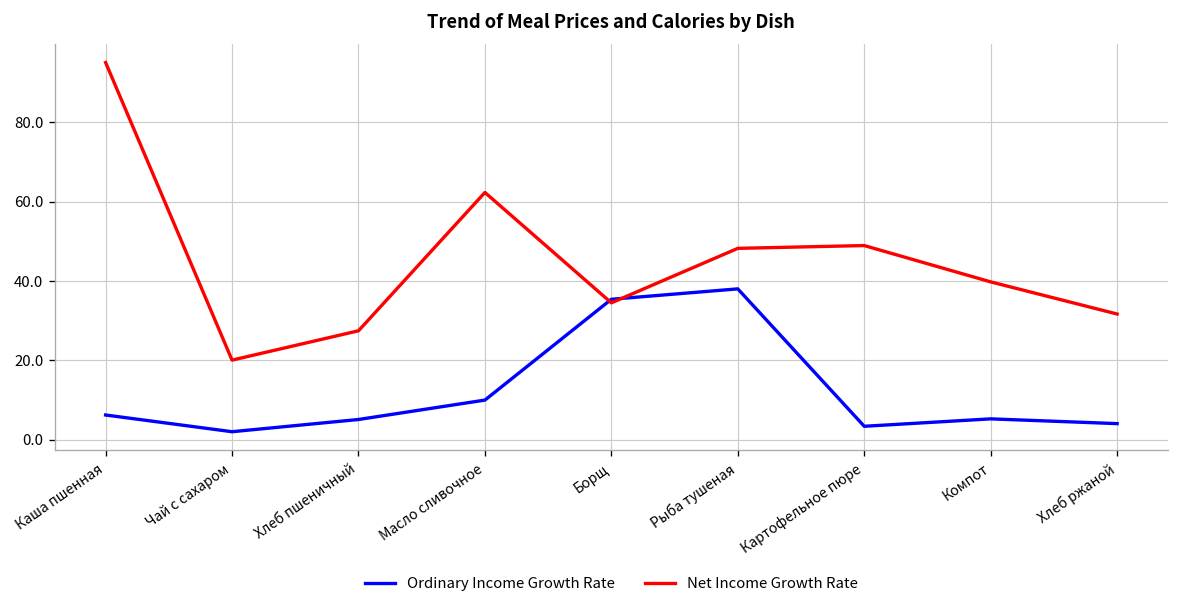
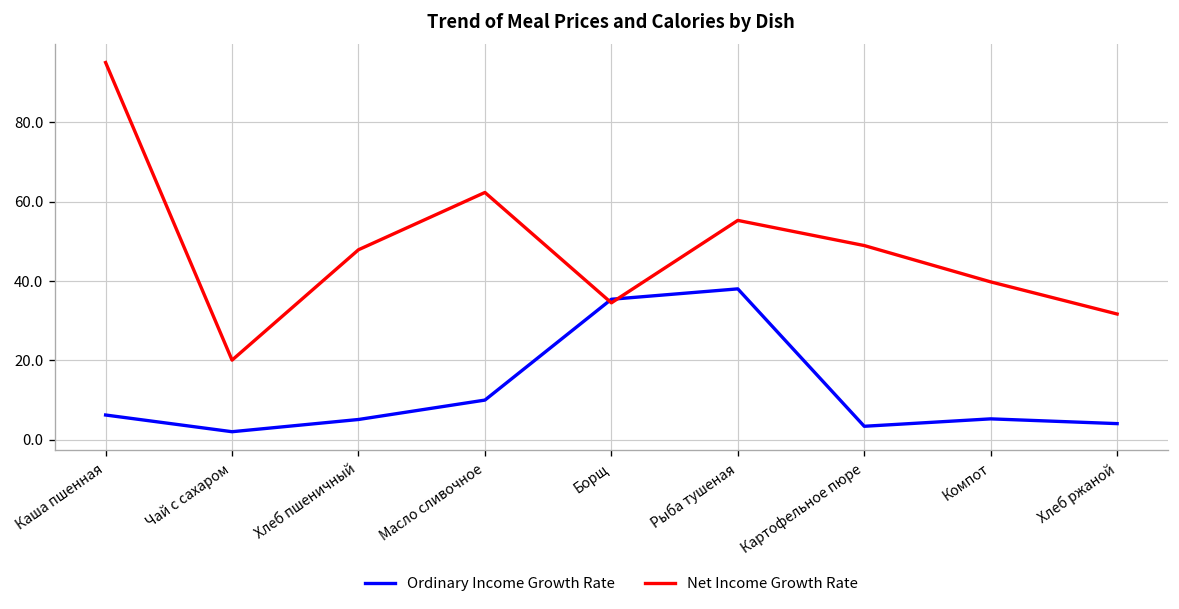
Net Income Growth Rate, Хлеб пшеничный: 27 -> 48
Net Income Growth Rate, Рыба тушеная: 48 -> 55
